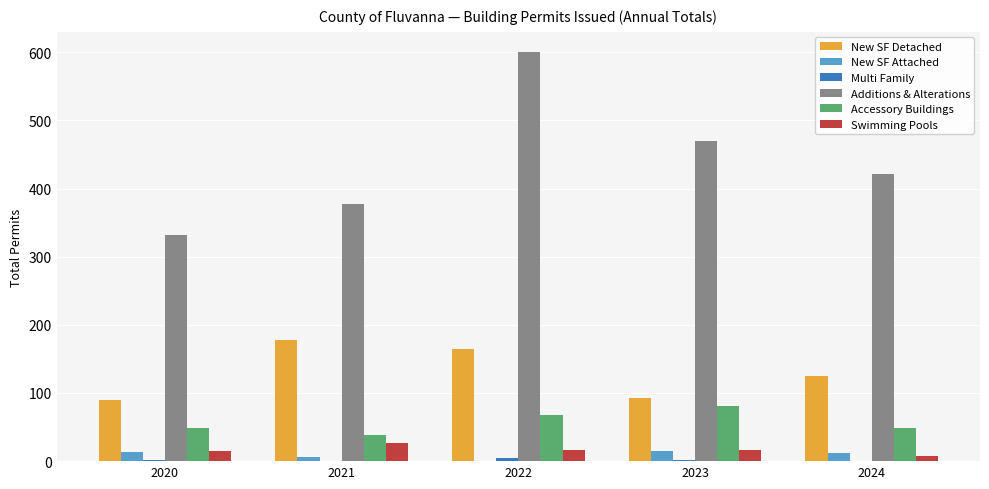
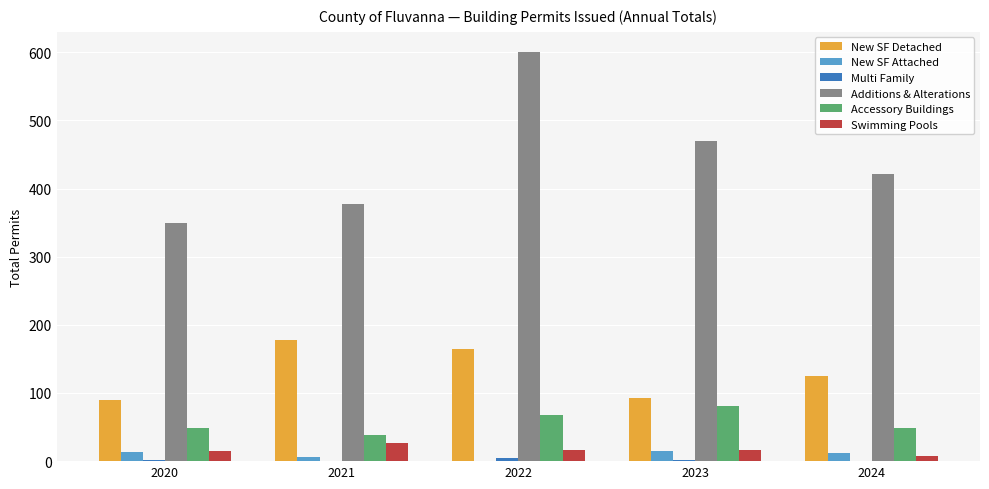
Additions & Alterations, 2020: 330 -> 350
